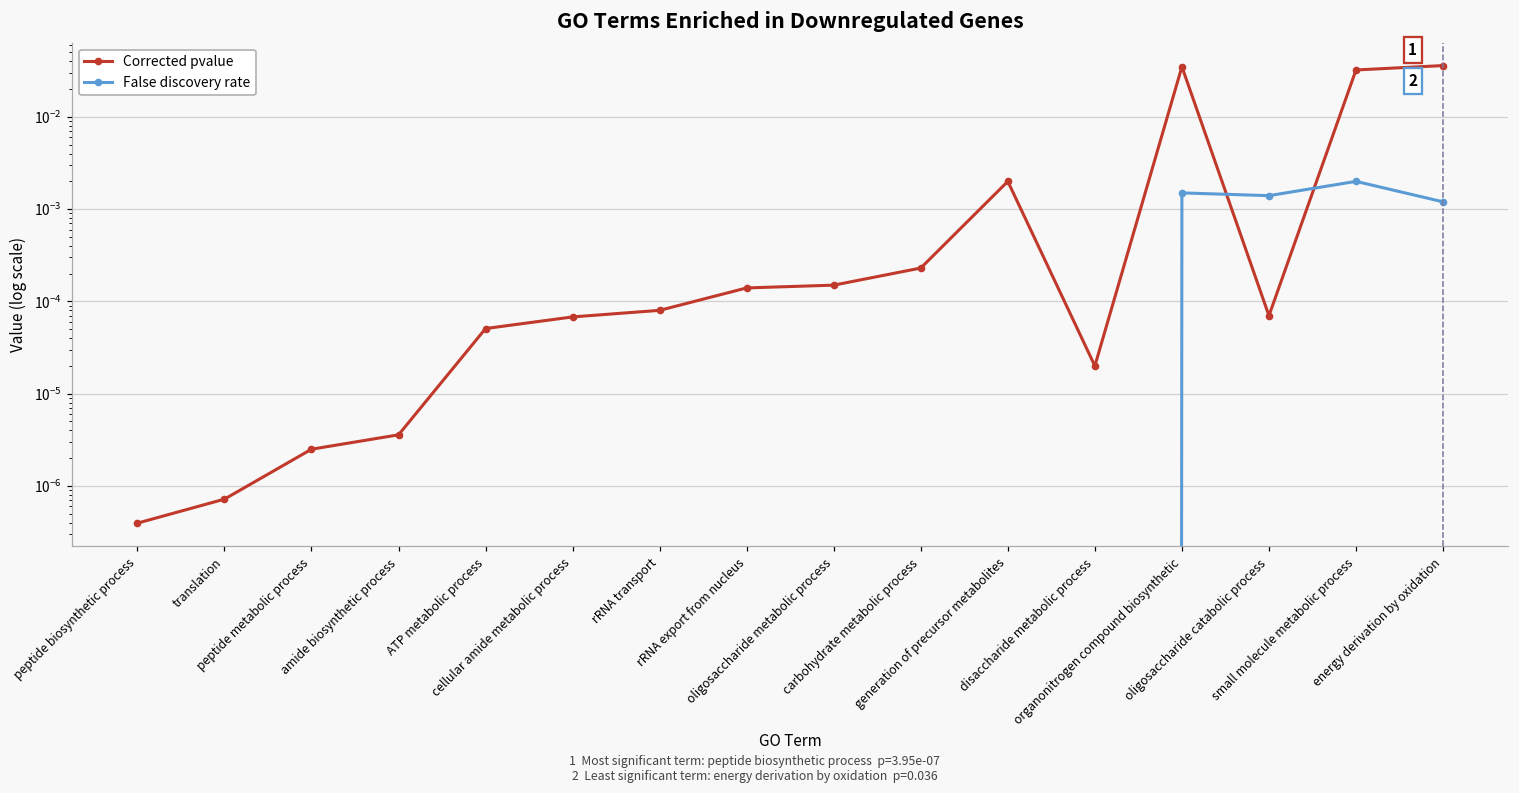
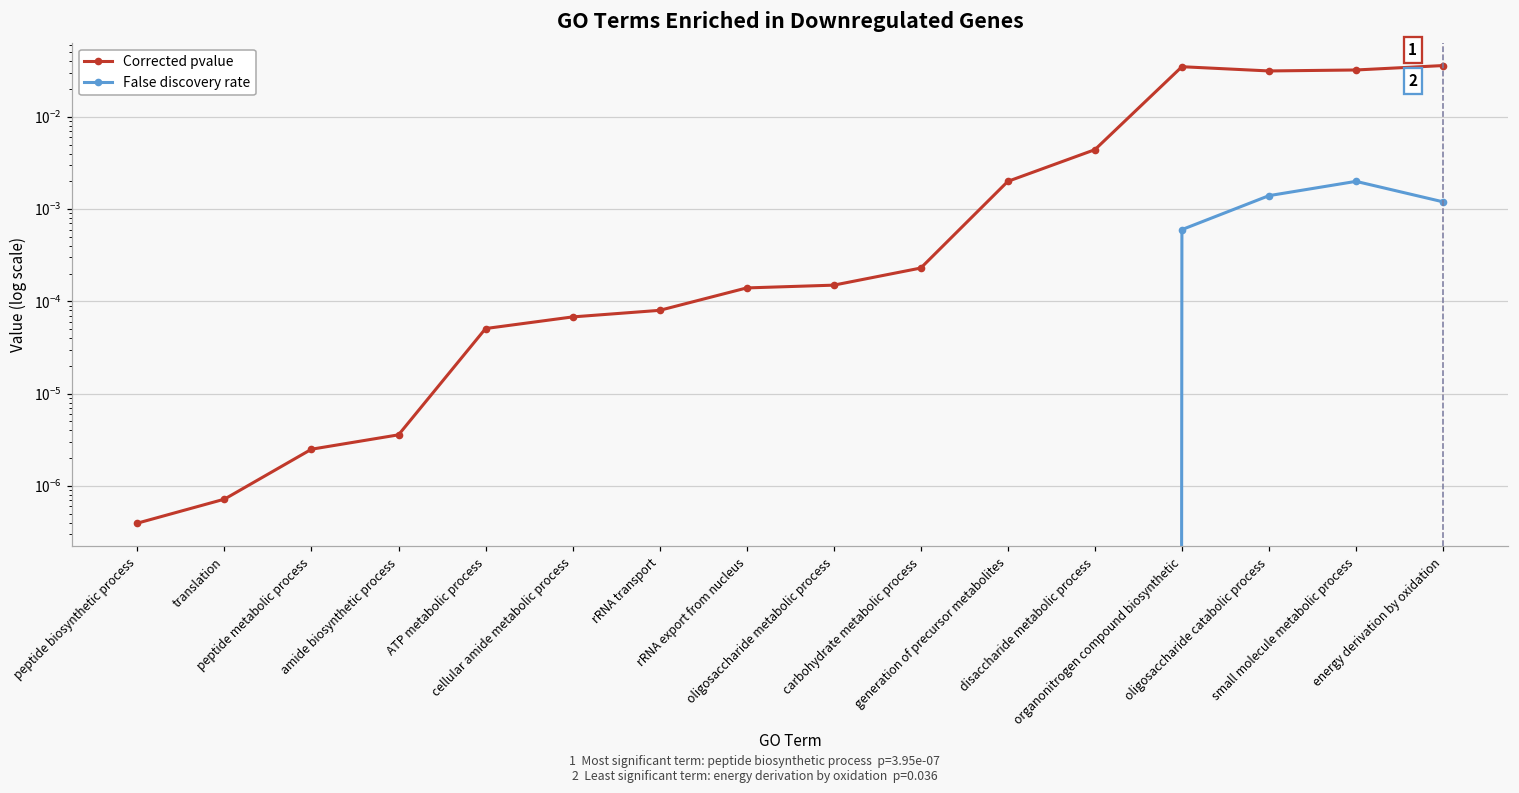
Corrected pvalue, disaccharide metabolic process: 0.00002 -> 0.004
False discovery rate, organonitrogen compound biosynthetic: 0.0015 -> 0.0006
Corrected pvalue, oligosaccharide catabolic process: 0.00007 -> 0.031
